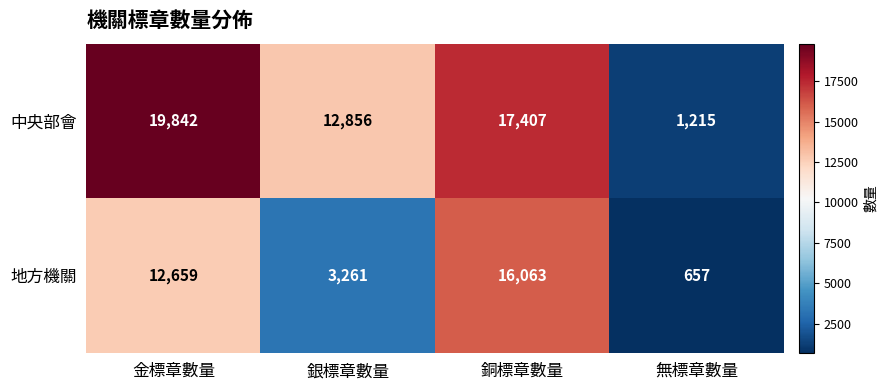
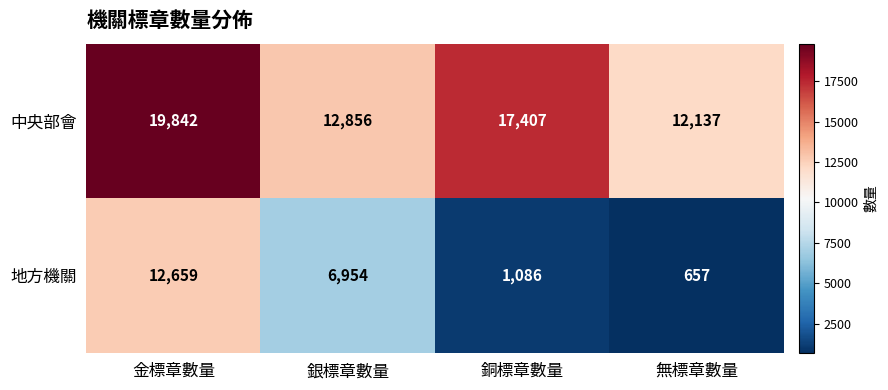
中央部會, 無標章數量: 1,215 -> 12,137
地方機關, 銀標章數量: 3,261 -> 6,954
地方機關, 銅標章數量: 16,063 -> 1,086
